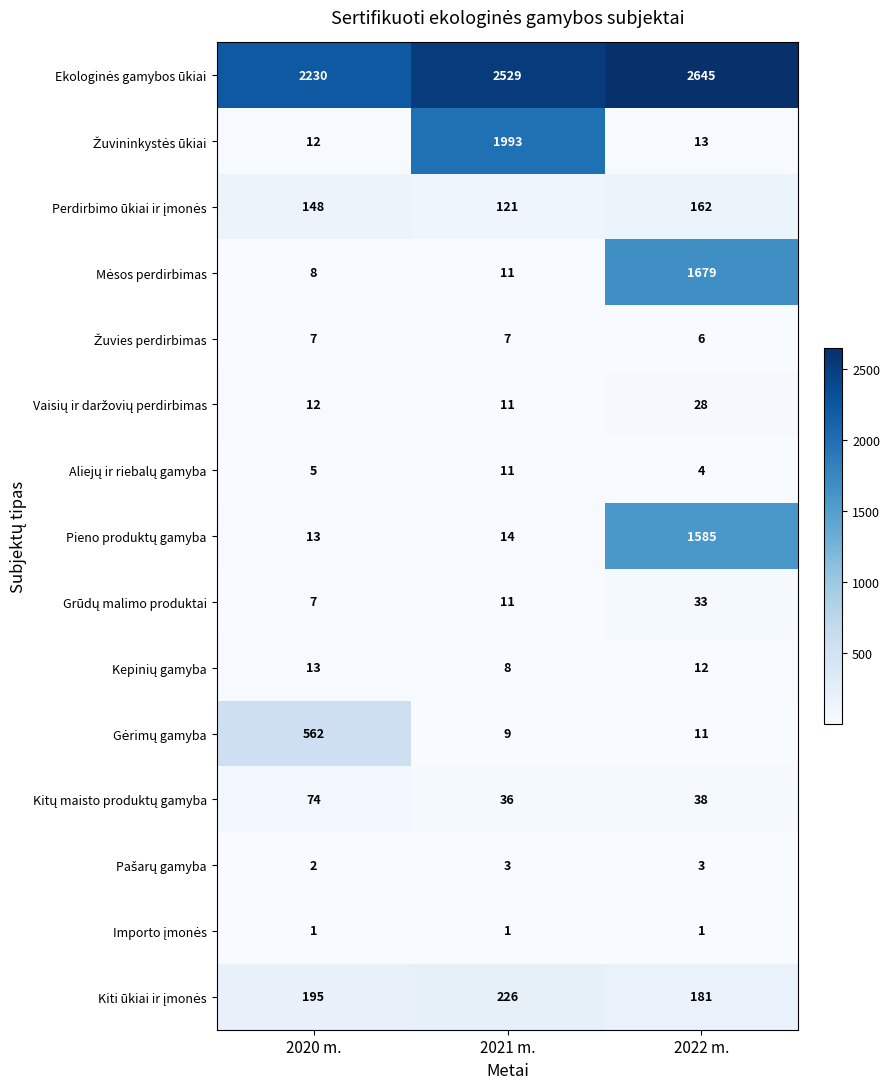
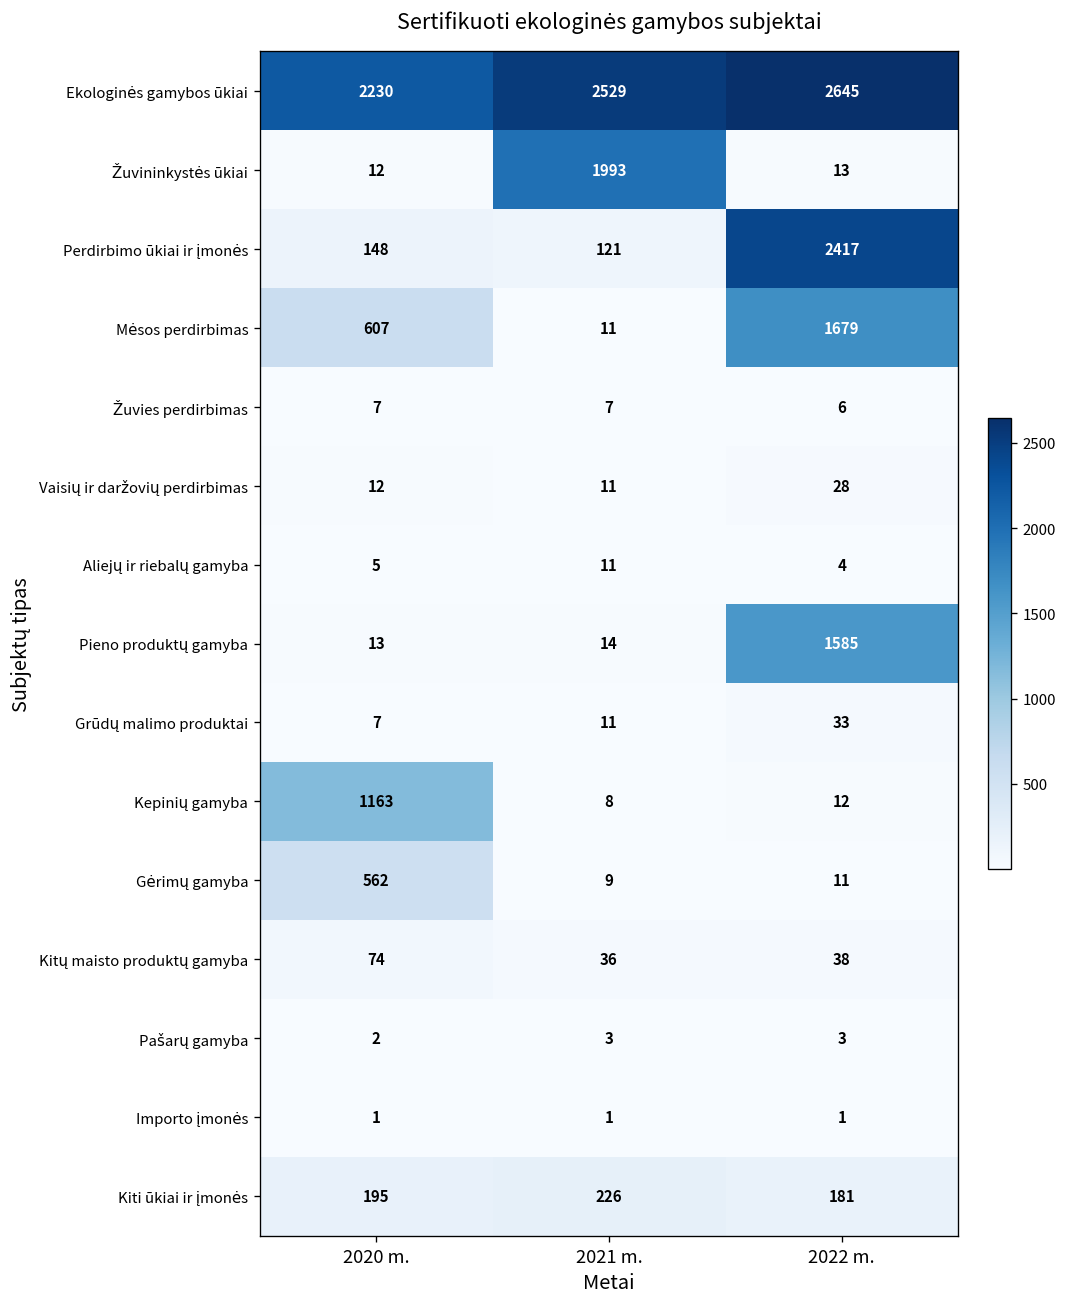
Perdirbimo ūkiai ir įmonės, 2022 m.: 162 -> 2417
Mėsos perdirbimas, 2020 m.: 8 -> 607
Kepinių gamyba, 2020 m.: 13 -> 1163
